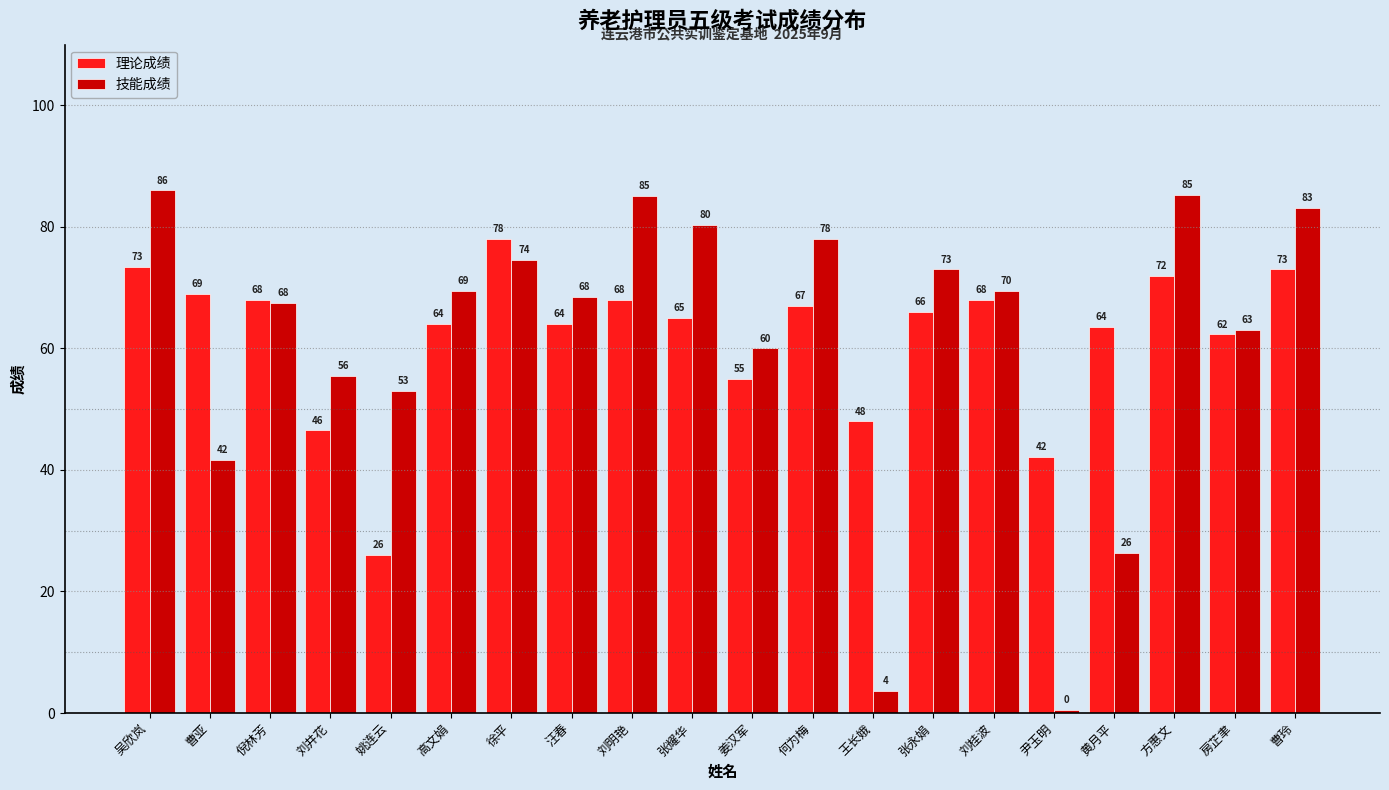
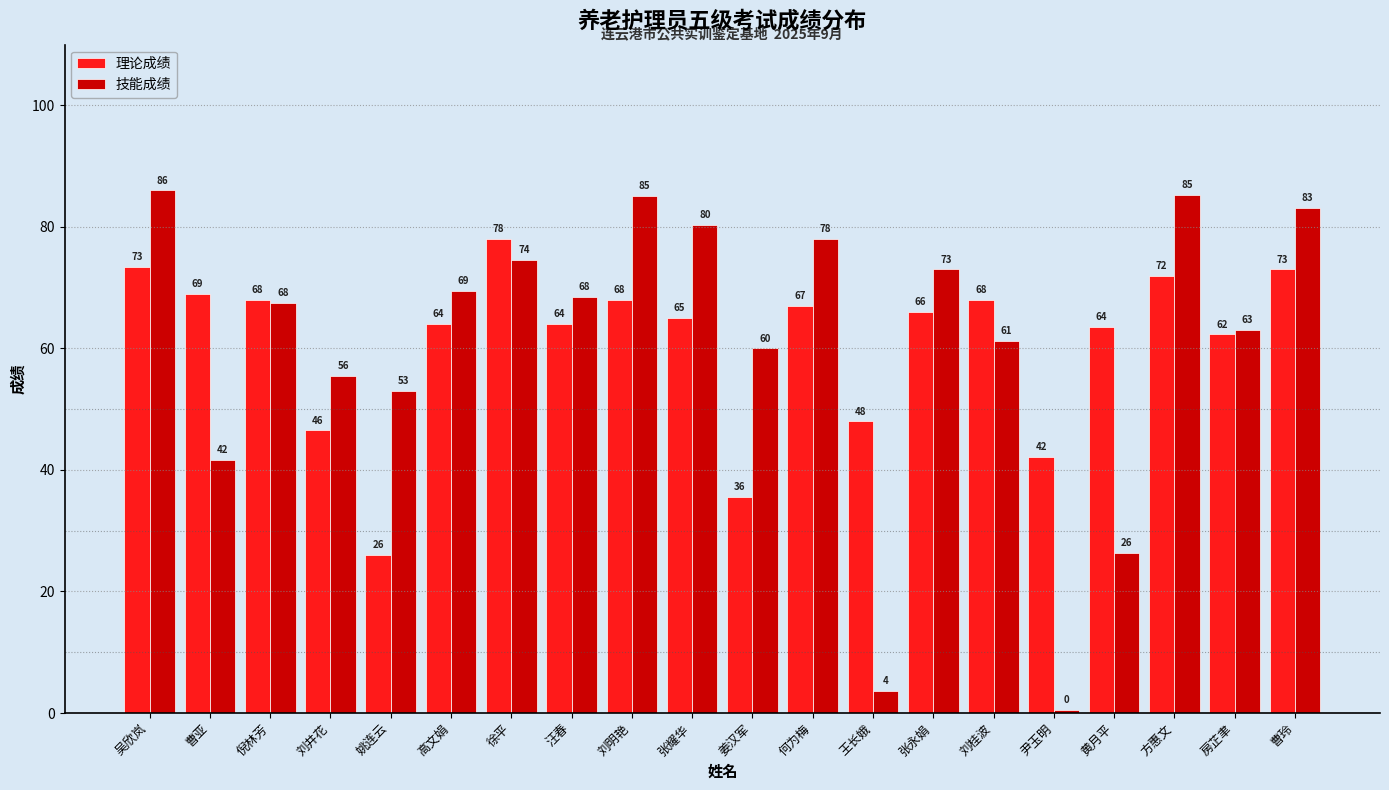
理论成绩, 姜汉军: 55 -> 36
技能成绩, 刘桂波: 70 -> 61
